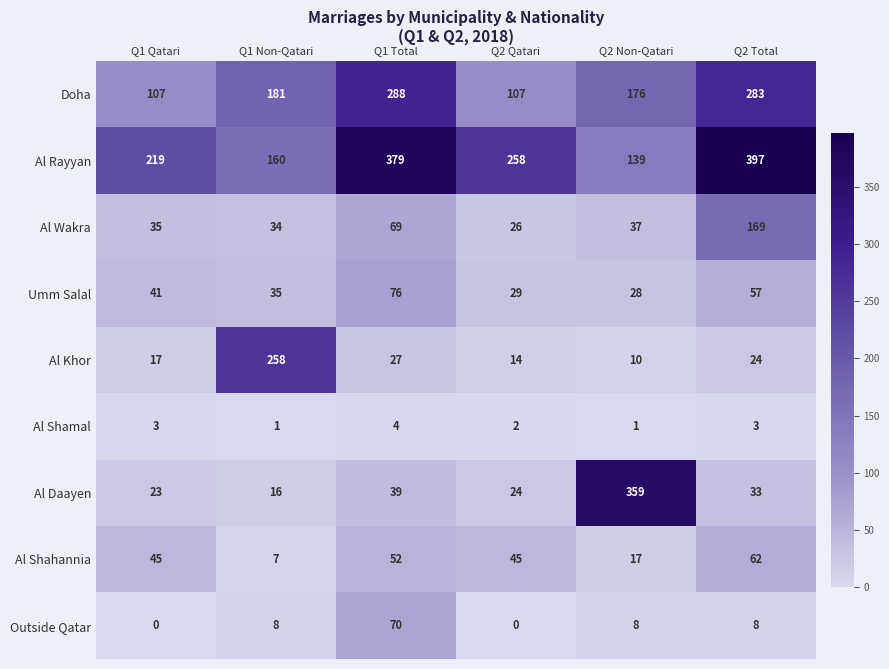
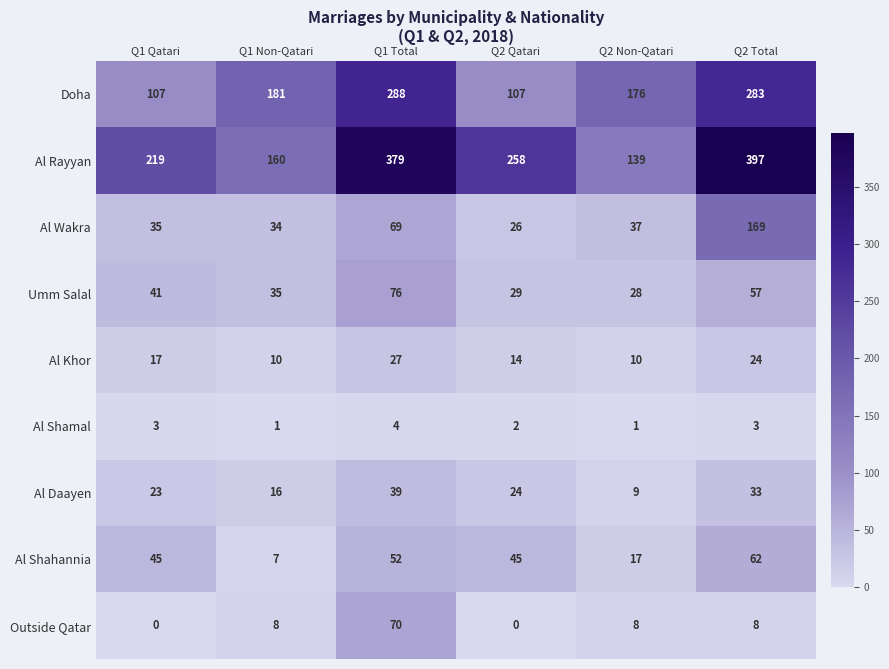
Al Khor, Q1 Non-Qatari: 258 -> 10
Al Daayen, Q2 Non-Qatari: 359 -> 9
